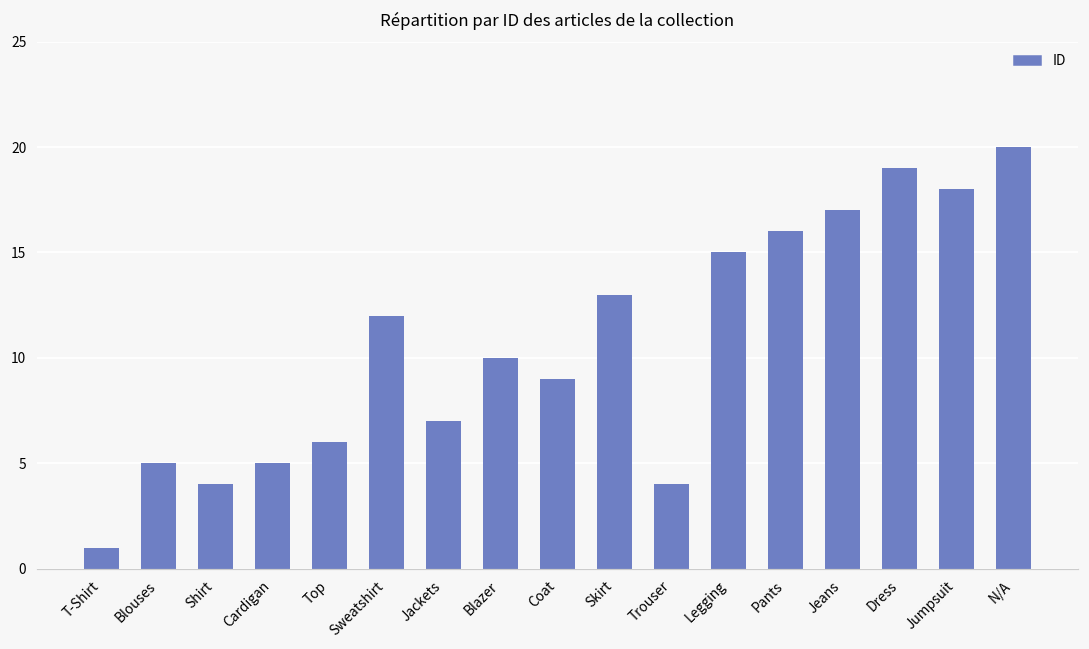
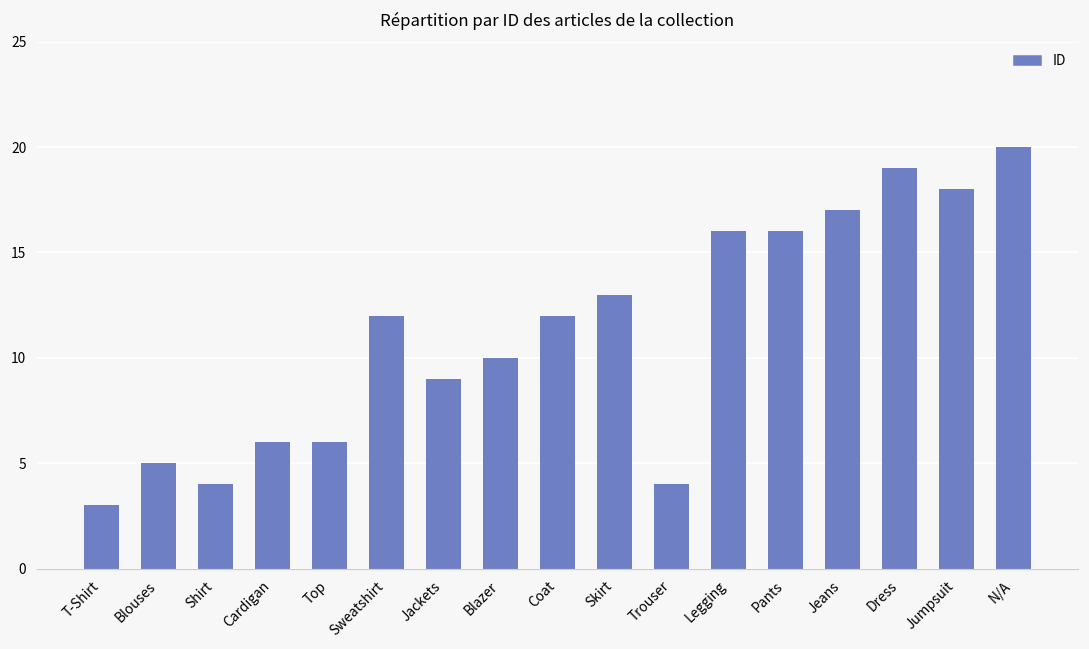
T-Shirt: 1 -> 3
Cardigan: 5 -> 6
Jackets: 7 -> 9
Coat: 9 -> 12
Legging: 15 -> 16
